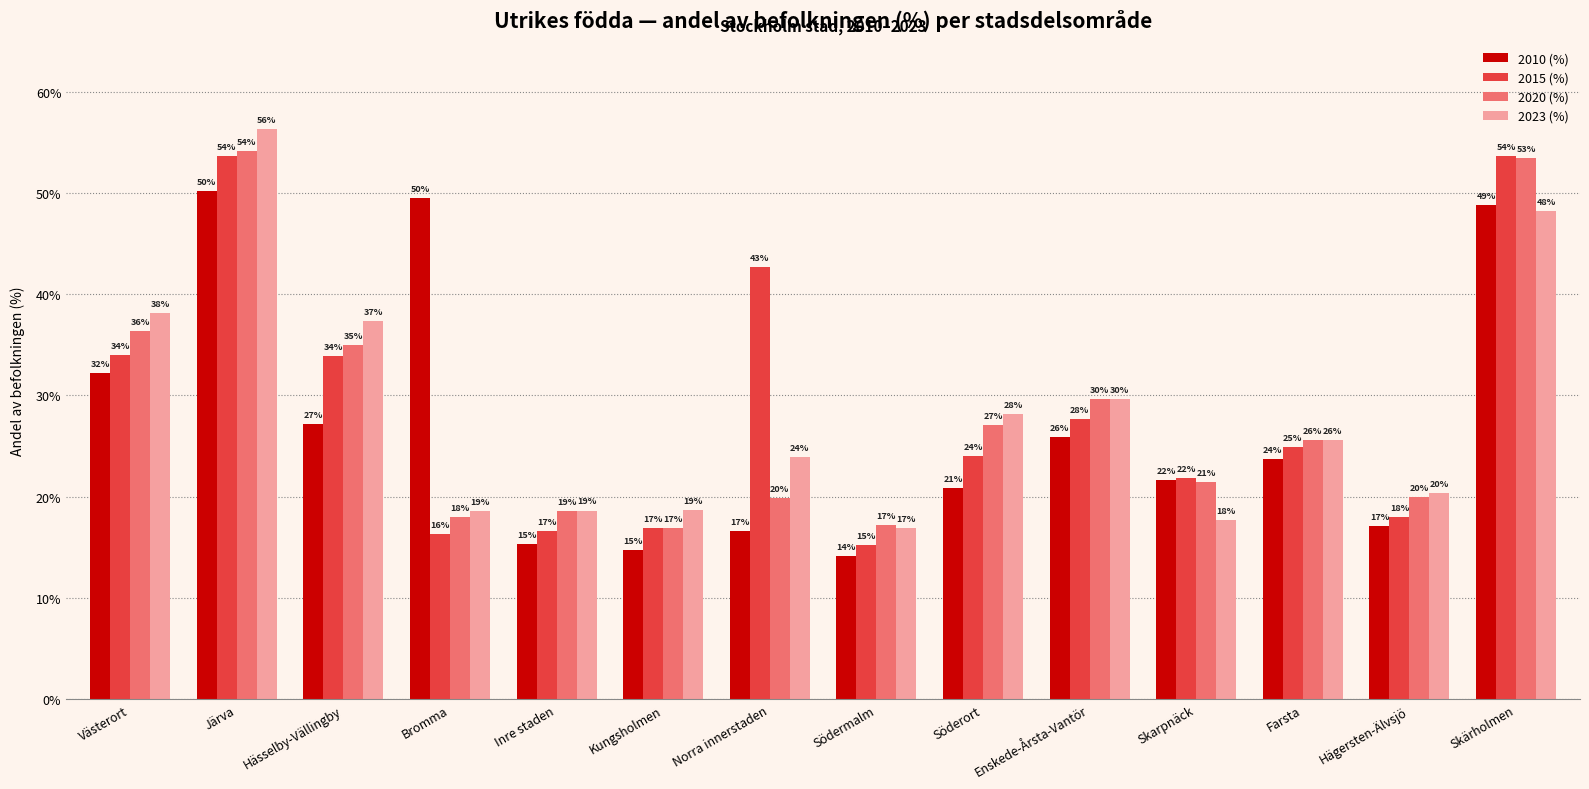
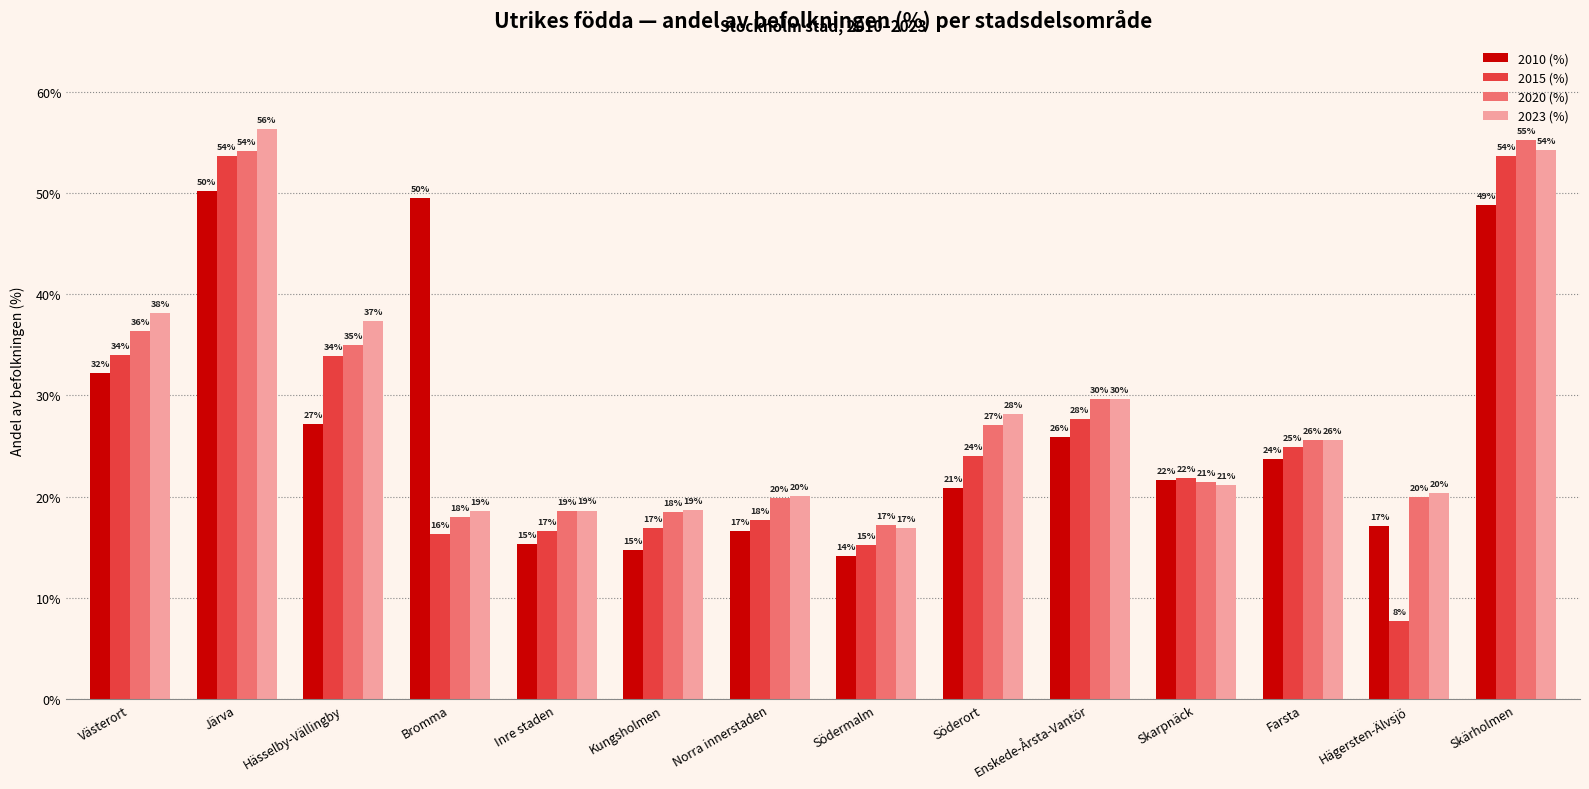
2020 (%), Kungsholmen: 17% -> 18%
2015 (%), Norra innerstaden: 43% -> 18%
2023 (%), Norra innerstaden: 24% -> 20%
2023 (%), Skarpnäck: 18% -> 21%
2015 (%), Hägersten-Älvsjö: 18% -> 8%
2020 (%), Skärholmen: 53% -> 55%
2023 (%), Skärholmen: 48% -> 54%
